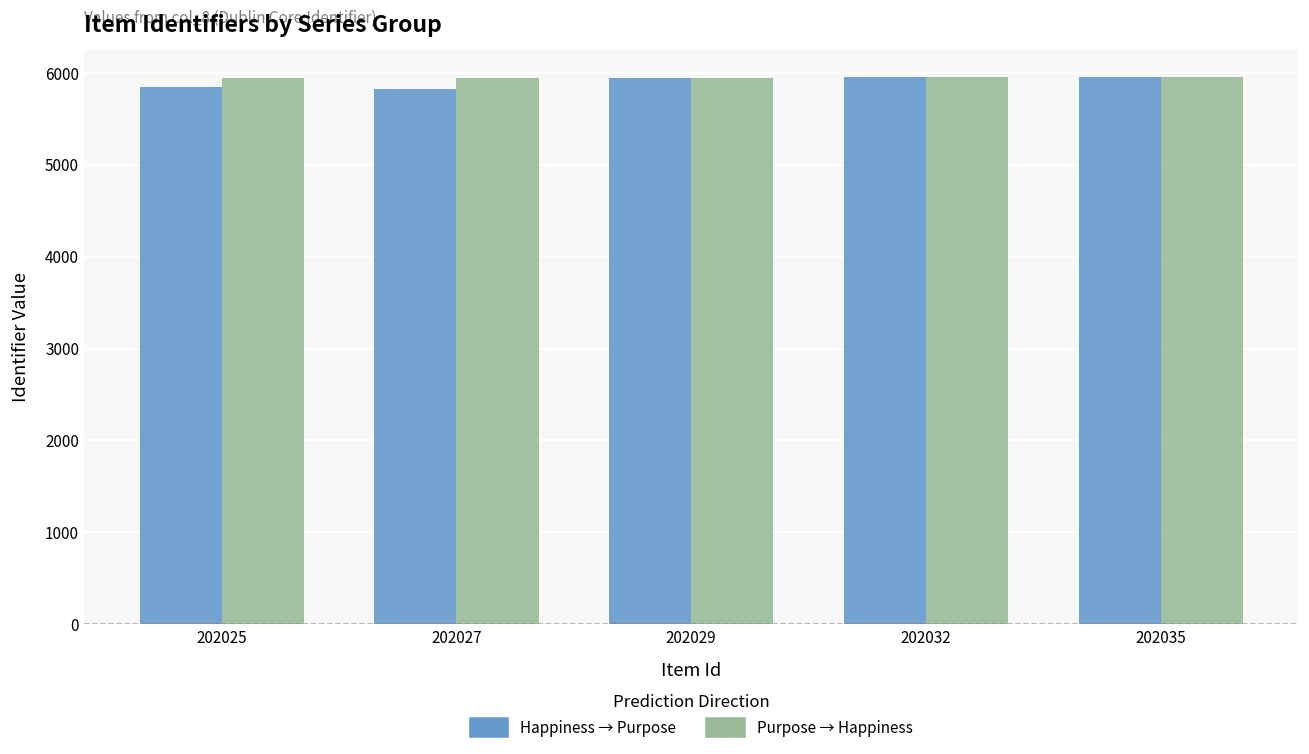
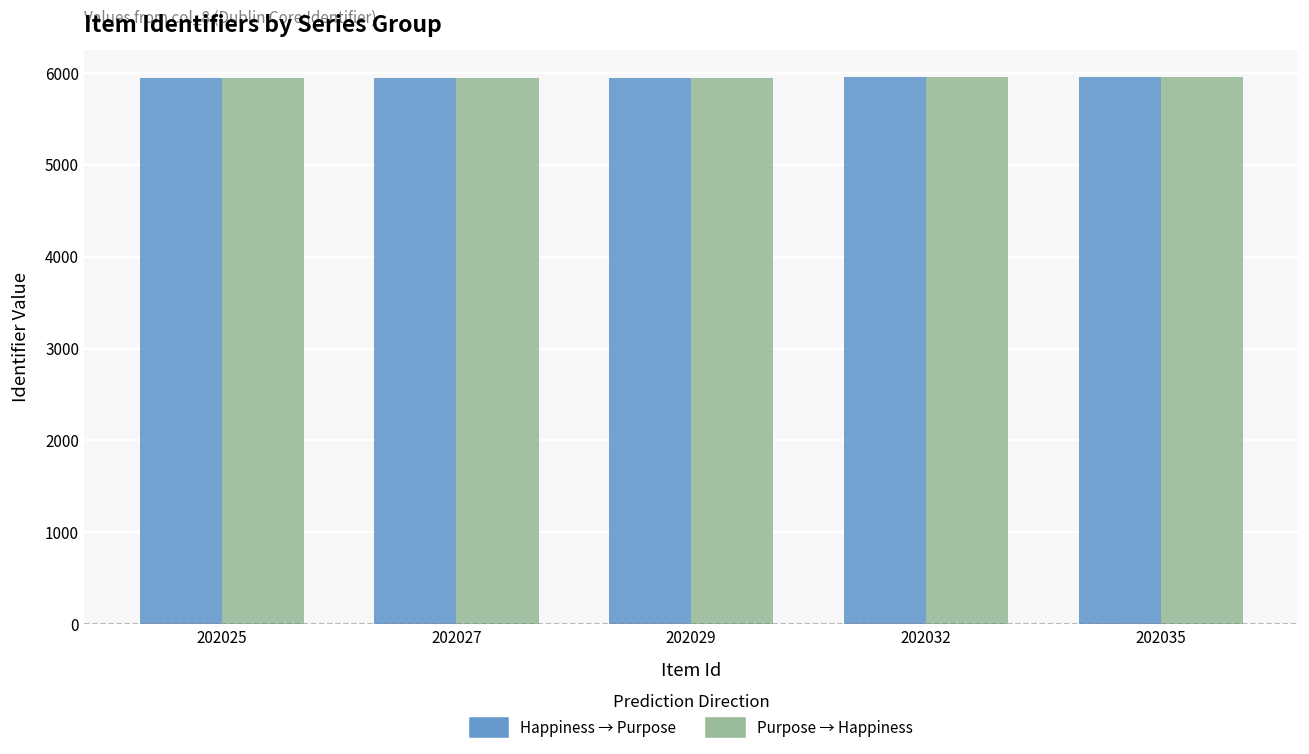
Happiness → Purpose, 202025: 5800 -> 5900
Happiness → Purpose, 202027: 5800 -> 5900
